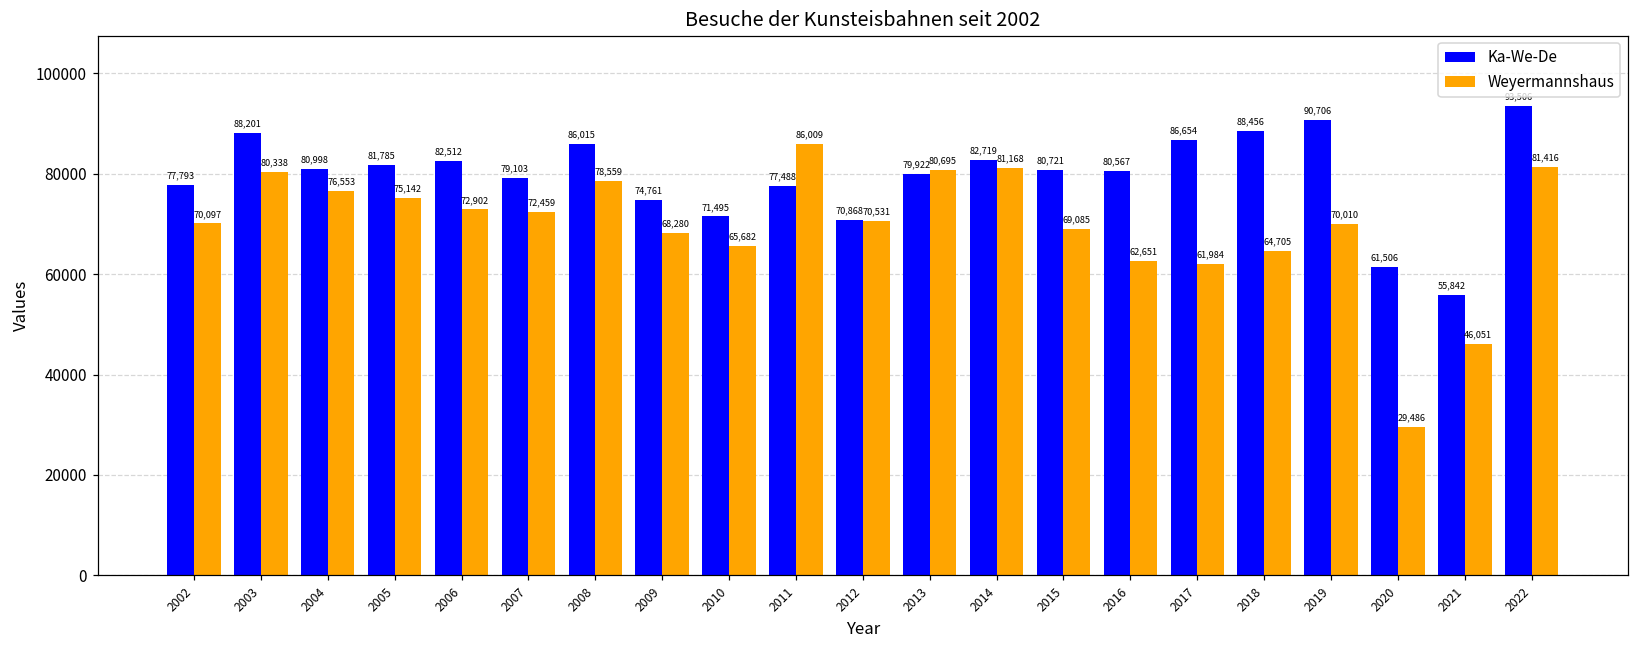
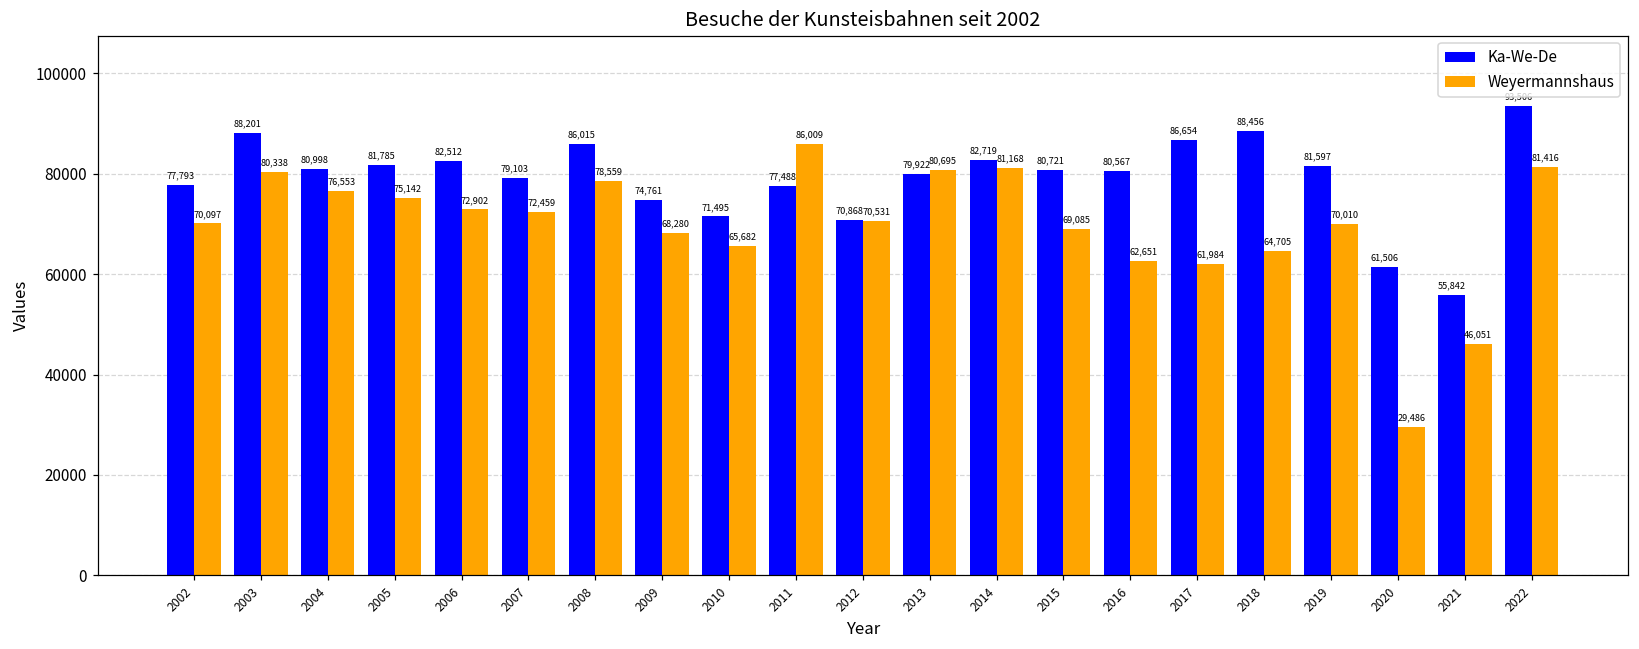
Ka-We-De, 2019: 90,706 -> 81,597
